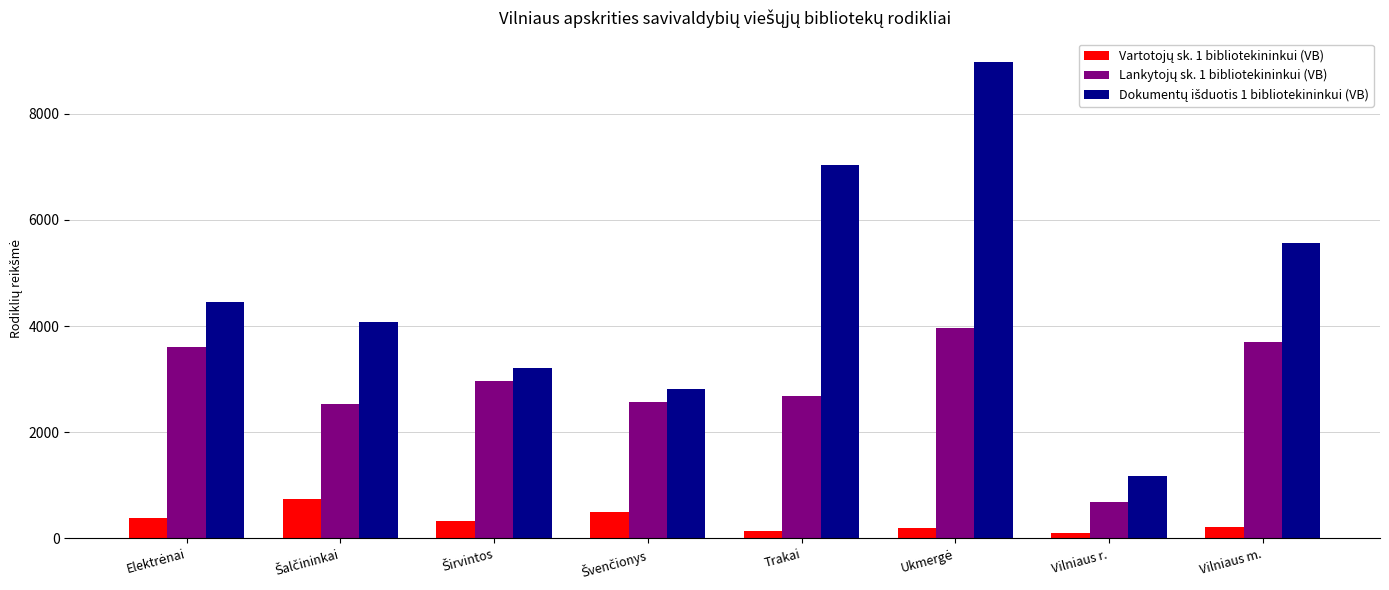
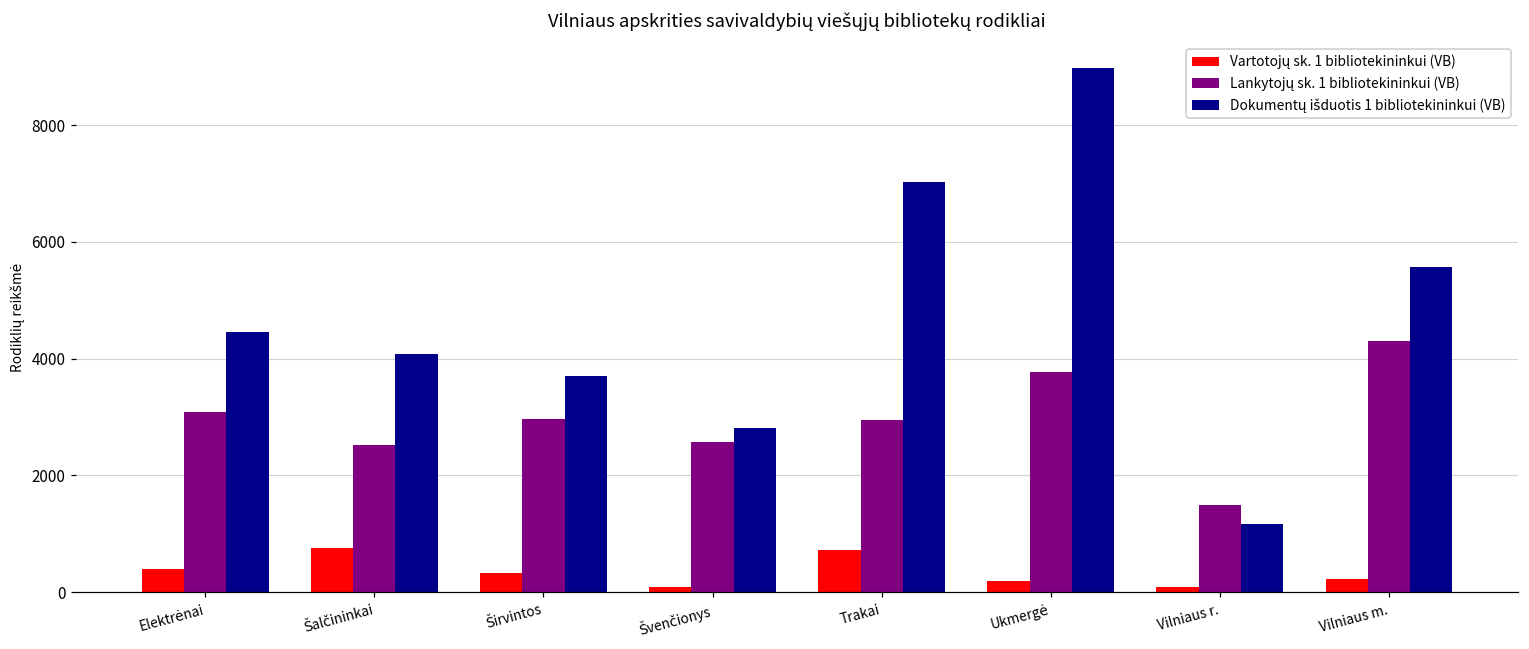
Lankytojų sk. 1 bibliotekininkui (VB), Elektrėnai: 3600 -> 3100
Dokumentų išduotis 1 bibliotekininkui (VB), Širvintos: 3200 -> 3700
Vartotojų sk. 1 bibliotekininkui (VB), Švenčionys: 500 -> 100
Vartotojų sk. 1 bibliotekininkui (VB), Trakai: 100 -> 700
Lankytojų sk. 1 bibliotekininkui (VB), Trakai: 2700 -> 3000
Lankytojų sk. 1 bibliotekininkui (VB), Ukmergė: 4000 -> 3800
Lankytojų sk. 1 bibliotekininkui (VB), Vilniaus r.: 700 -> 1500
Lankytojų sk. 1 bibliotekininkui (VB), Vilniaus m.: 3700 -> 4300
